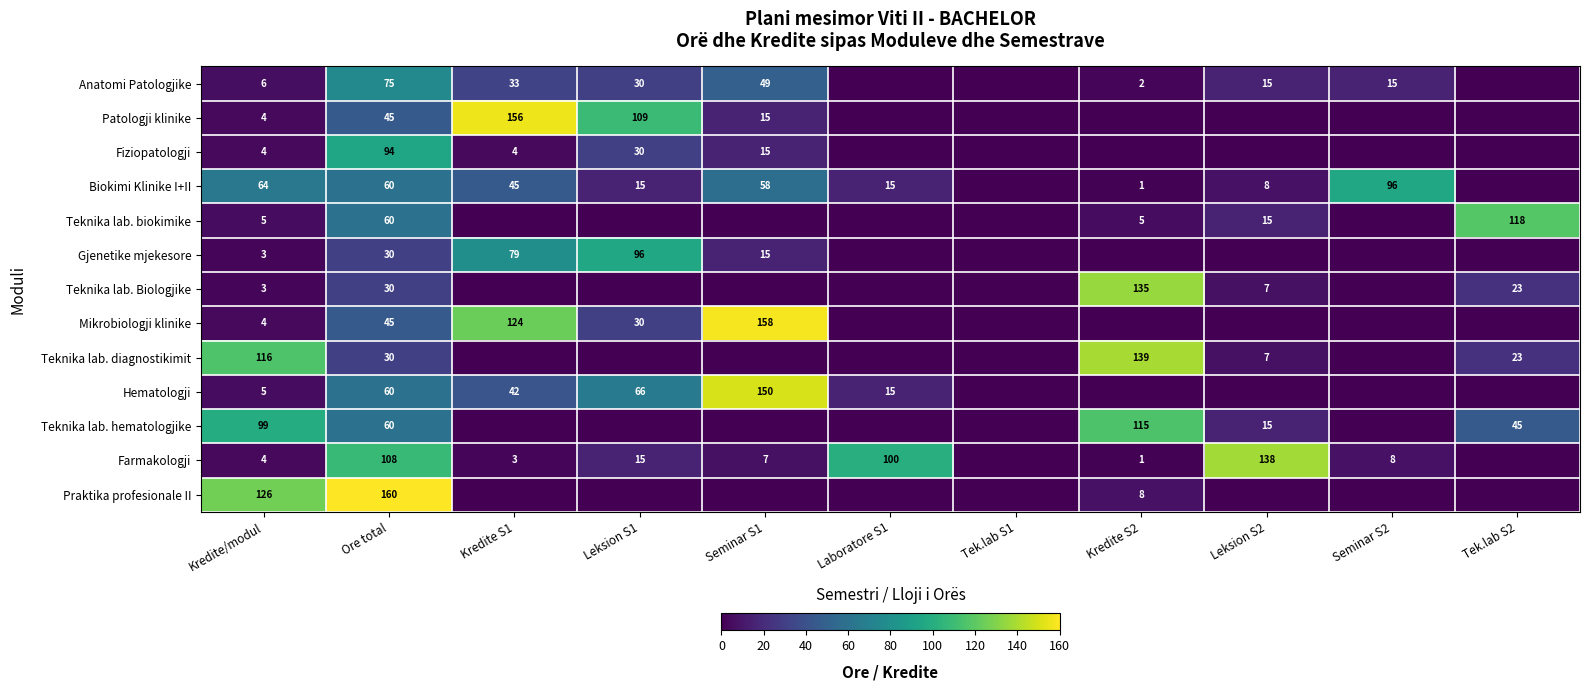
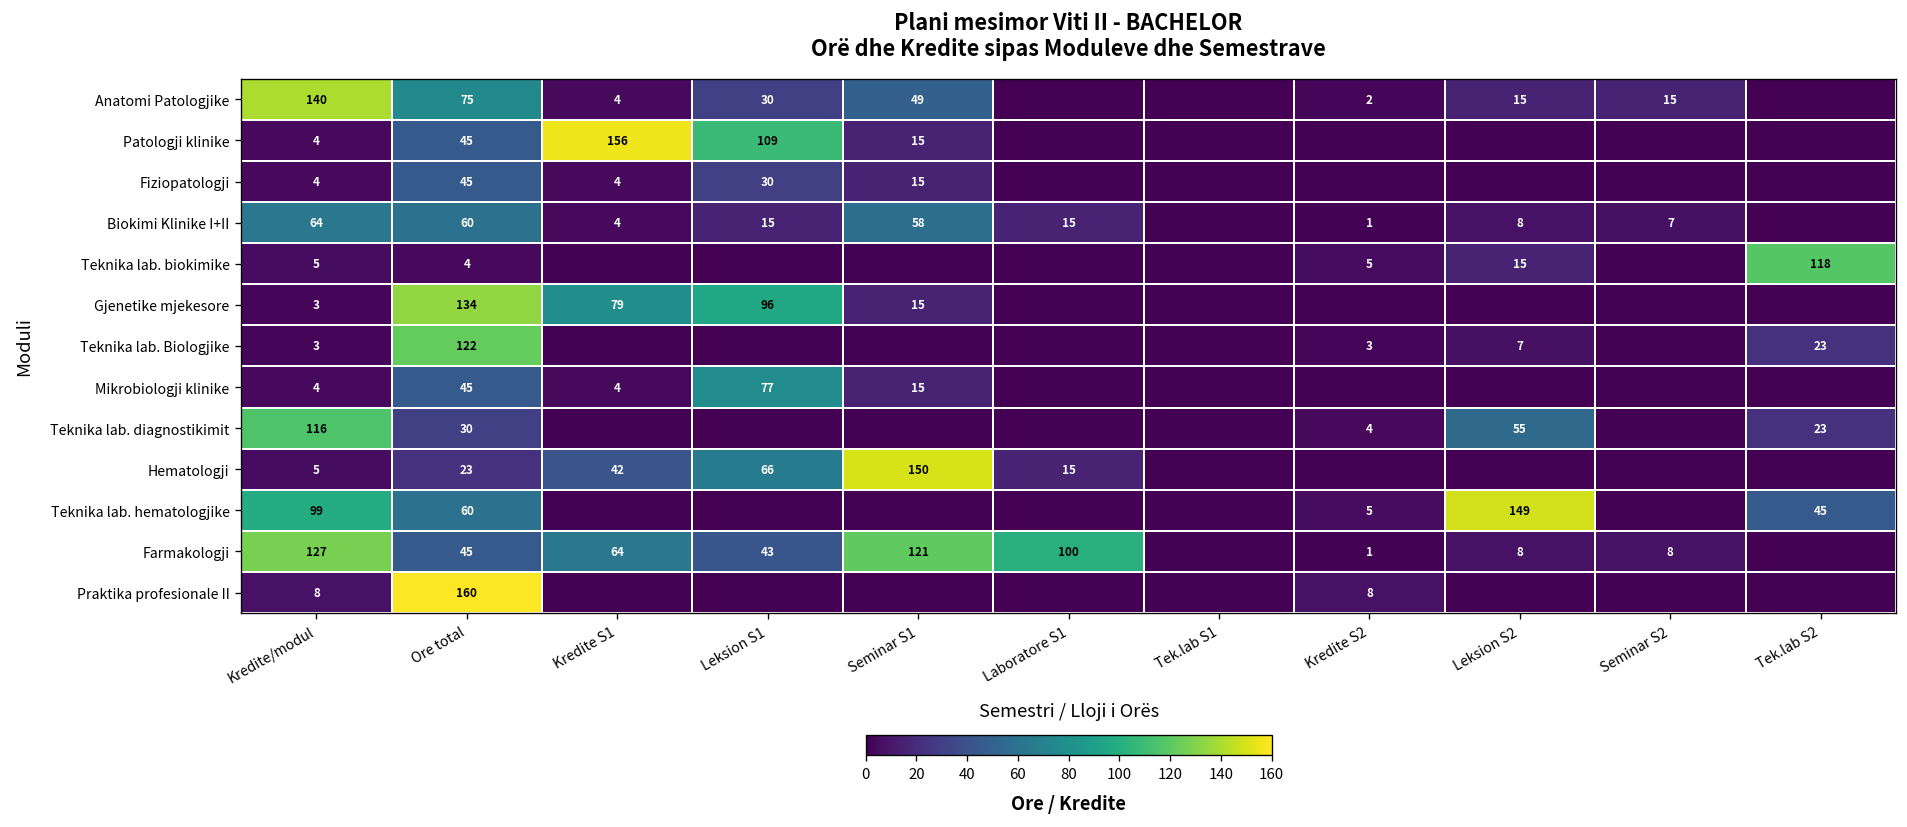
Anatomi Patologjike, Kredite/modul: 6 -> 140
Anatomi Patologjike, Kredite S1: 33 -> 4
Fiziopatologji, Ore total: 94 -> 45
Biokimi Klinike I+II, Kredite S1: 45 -> 4
Biokimi Klinike I+II, Seminar S2: 96 -> 7
Teknika lab. biokimike, Ore total: 60 -> 4
Gjenetike mjekesore, Ore total: 30 -> 134
Teknika lab. Biologjike, Ore total: 30 -> 122
Teknika lab. Biologjike, Kredite S2: 135 -> 3
Mikrobiologji klinike, Kredite S1: 124 -> 4
Mikrobiologji klinike, Leksion S1: 30 -> 77
Mikrobiologji klinike, Seminar S1: 158 -> 15
Teknika lab. diagnostikimit, Kredite S2: 139 -> 4
Teknika lab. diagnostikimit, Leksion S2: 7 -> 55
Hematologji, Ore total: 60 -> 23
Teknika lab. hematologjike, Kredite S2: 115 -> 5
Teknika lab. hematologjike, Leksion S2: 15 -> 149
Farmakologji, Kredite/modul: 4 -> 127
Farmakologji, Ore total: 108 -> 45
Farmakologji, Kredite S1: 3 -> 64
Farmakologji, Leksion S1: 15 -> 43
Farmakologji, Seminar S1: 7 -> 121
Farmakologji, Leksion S2: 138 -> 8
Praktika profesionale II, Kredite/modul: 126 -> 8
